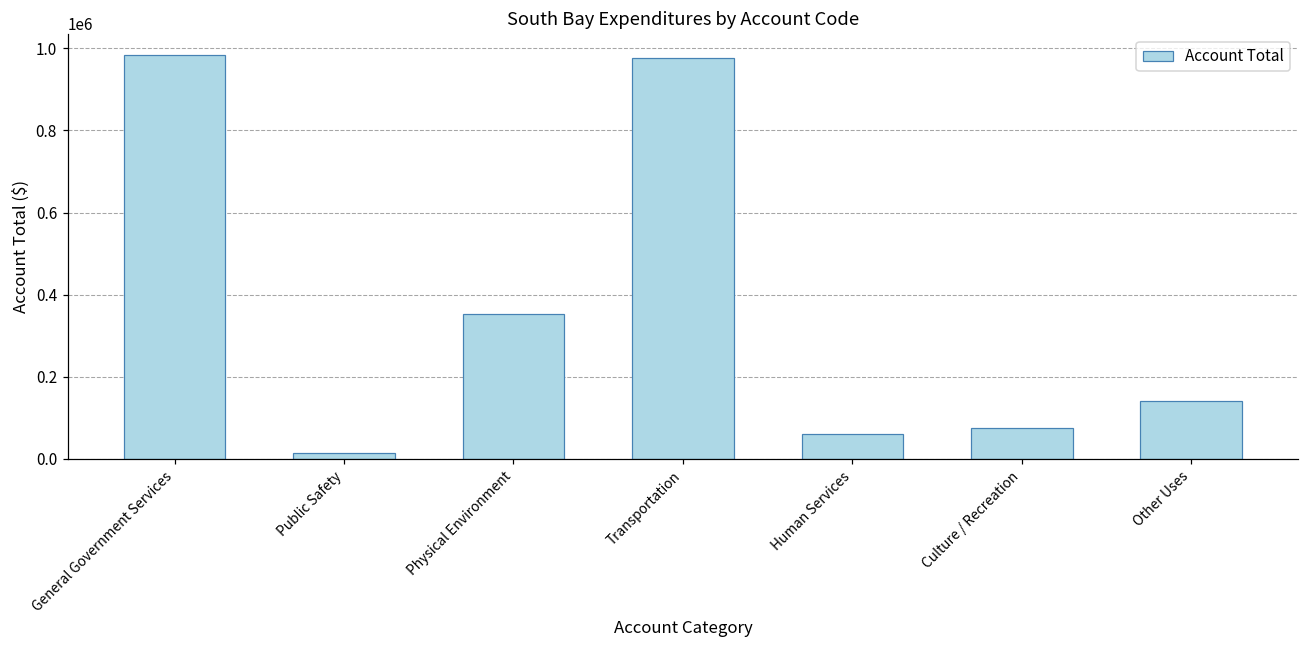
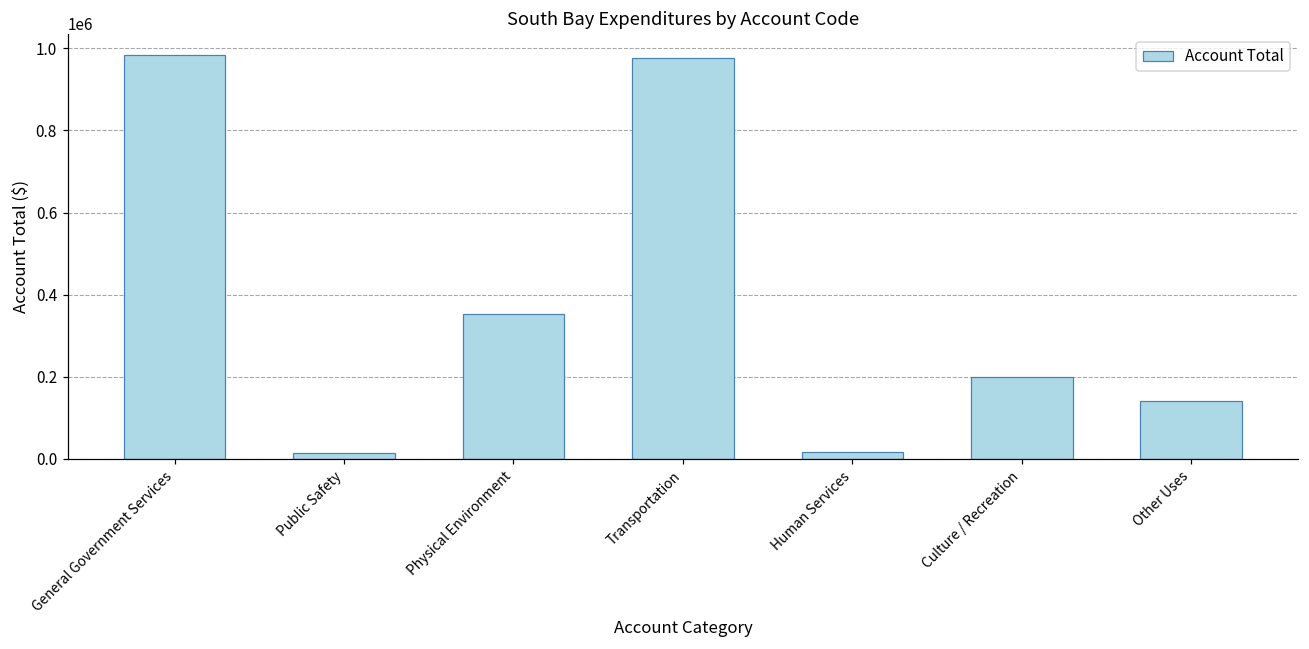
Human Services: 60000 -> 20000
Culture / Recreation: 70000 -> 200000
